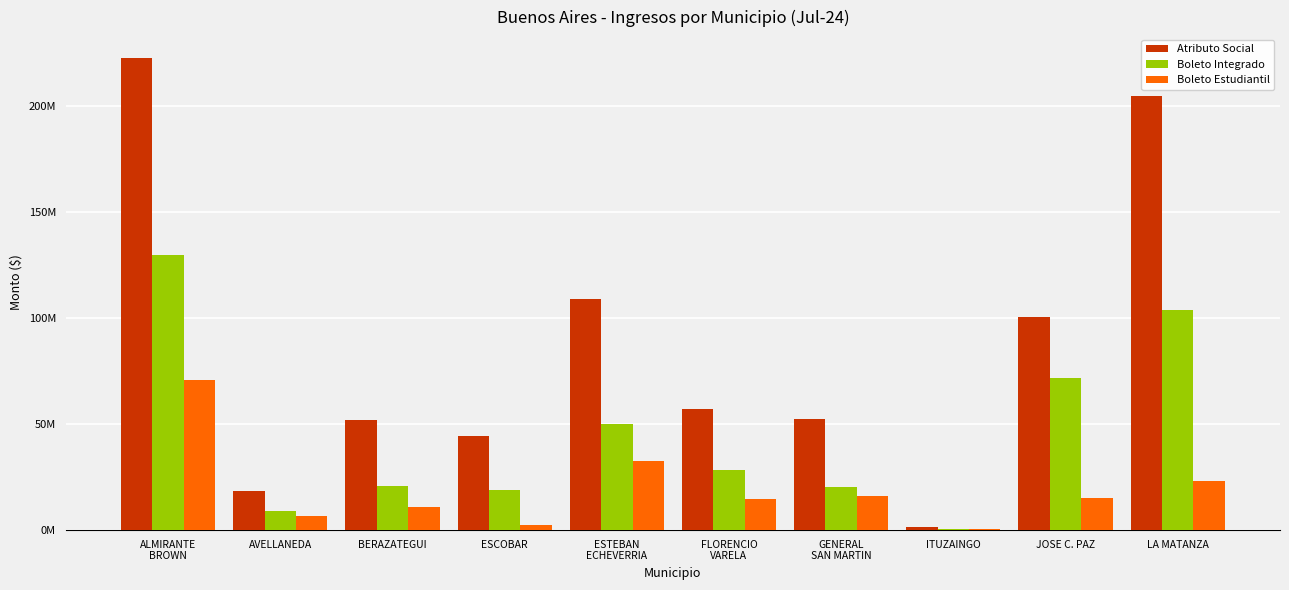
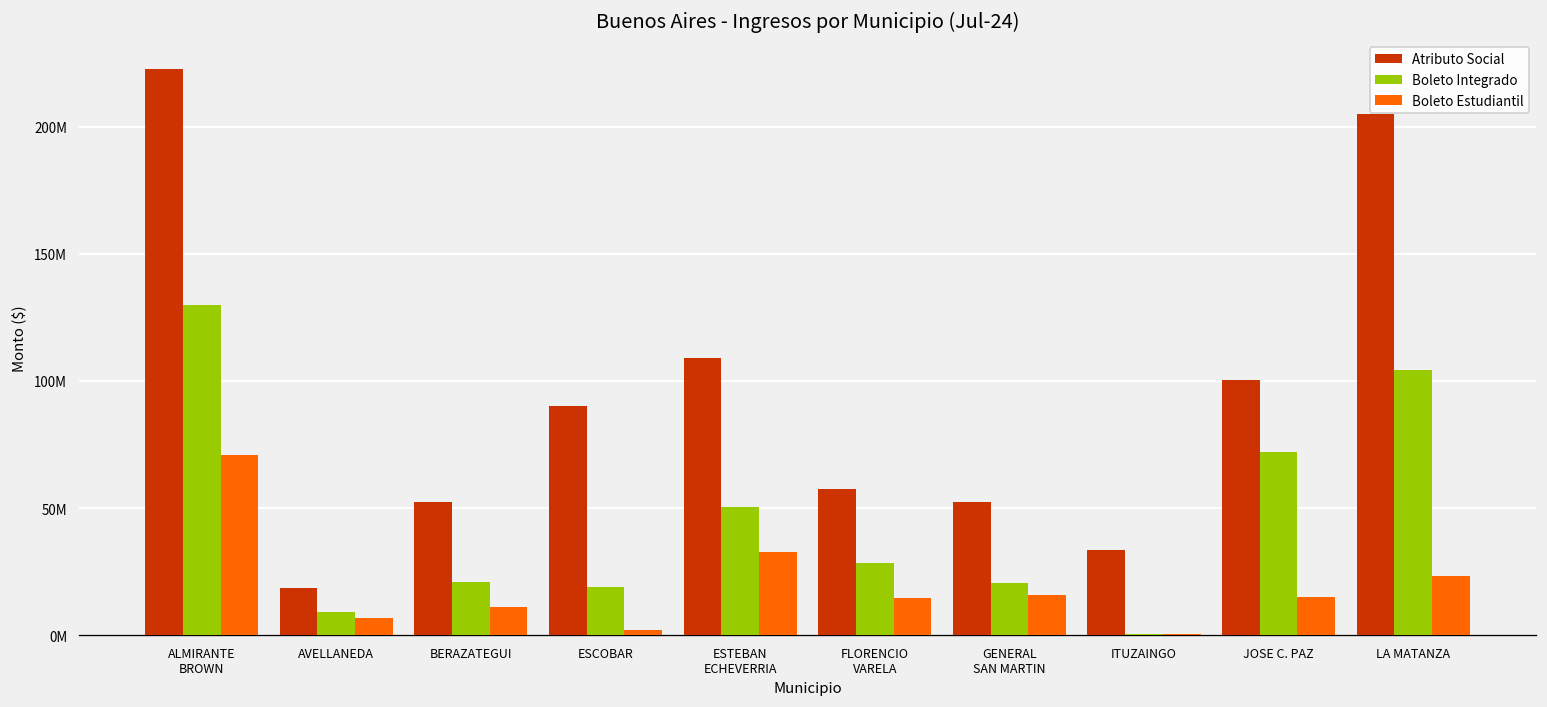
Atributo Social, ESCOBAR: 45000000 -> 90000000
Atributo Social, ITUZAINGO: 1000000 -> 34000000
